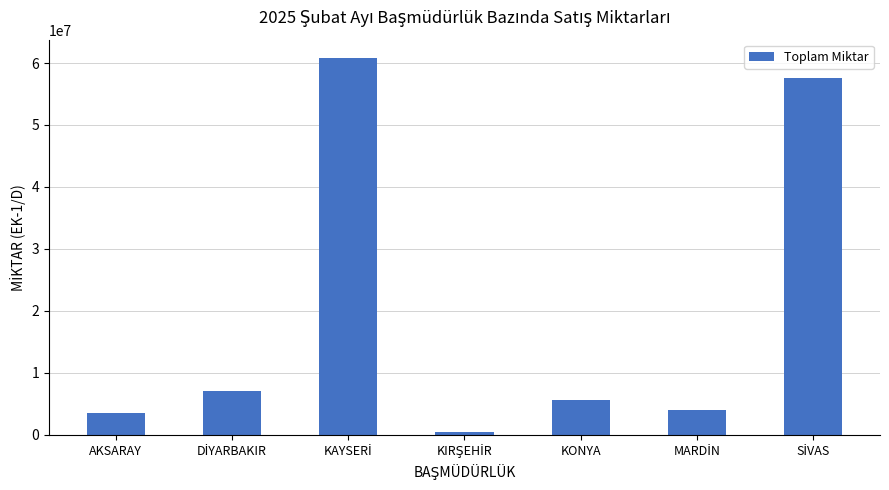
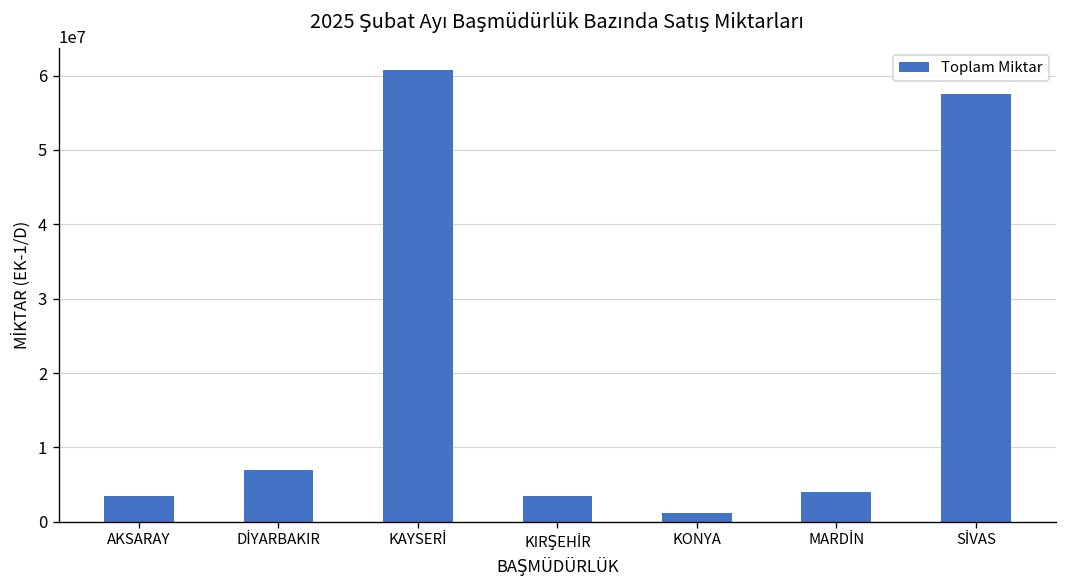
KIRŞEHİR: 0 -> 3000000
KONYA: 6000000 -> 1000000
